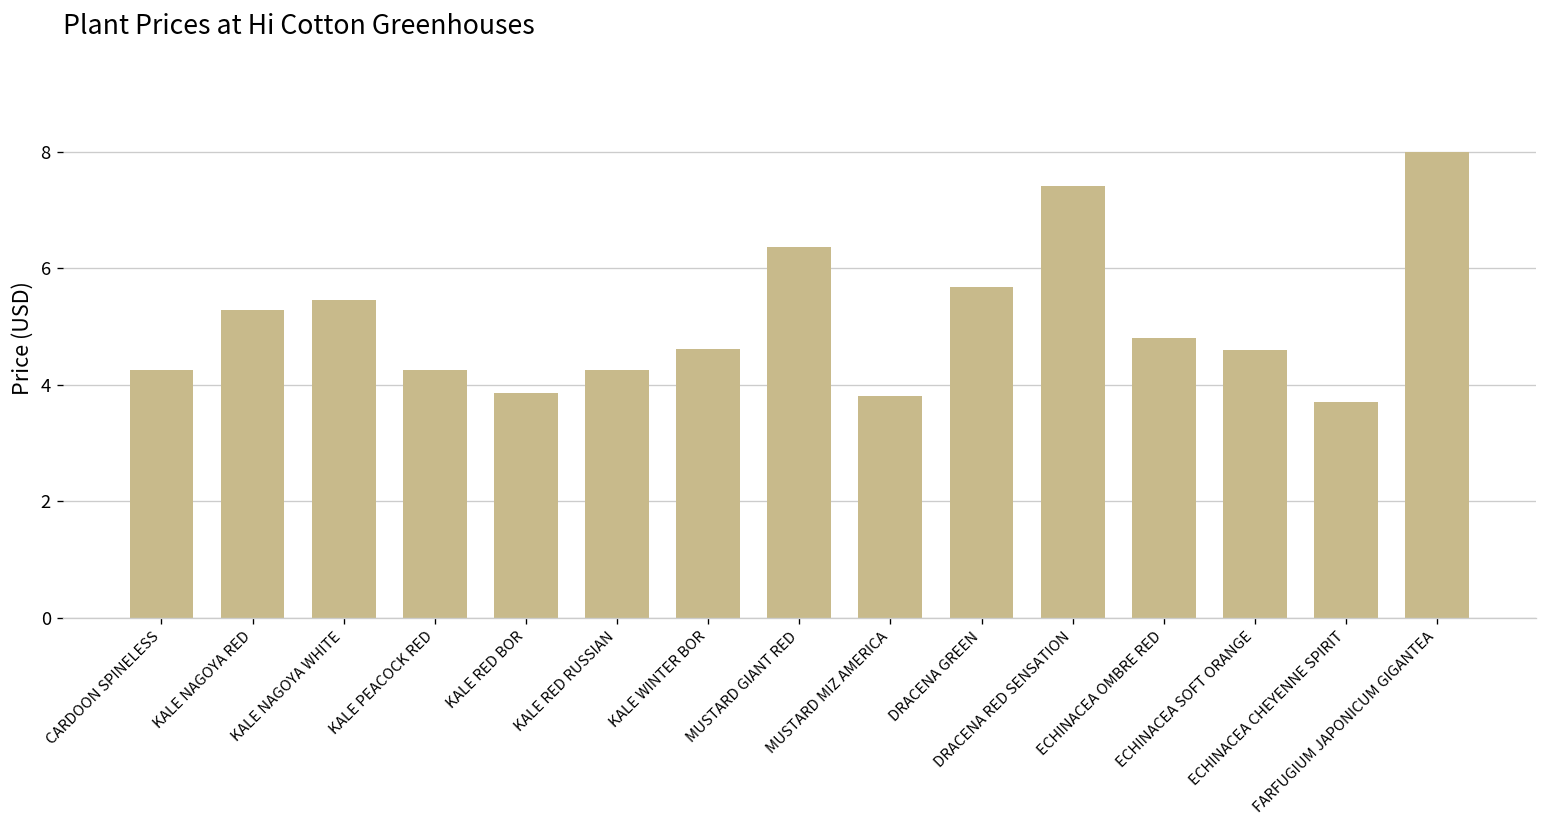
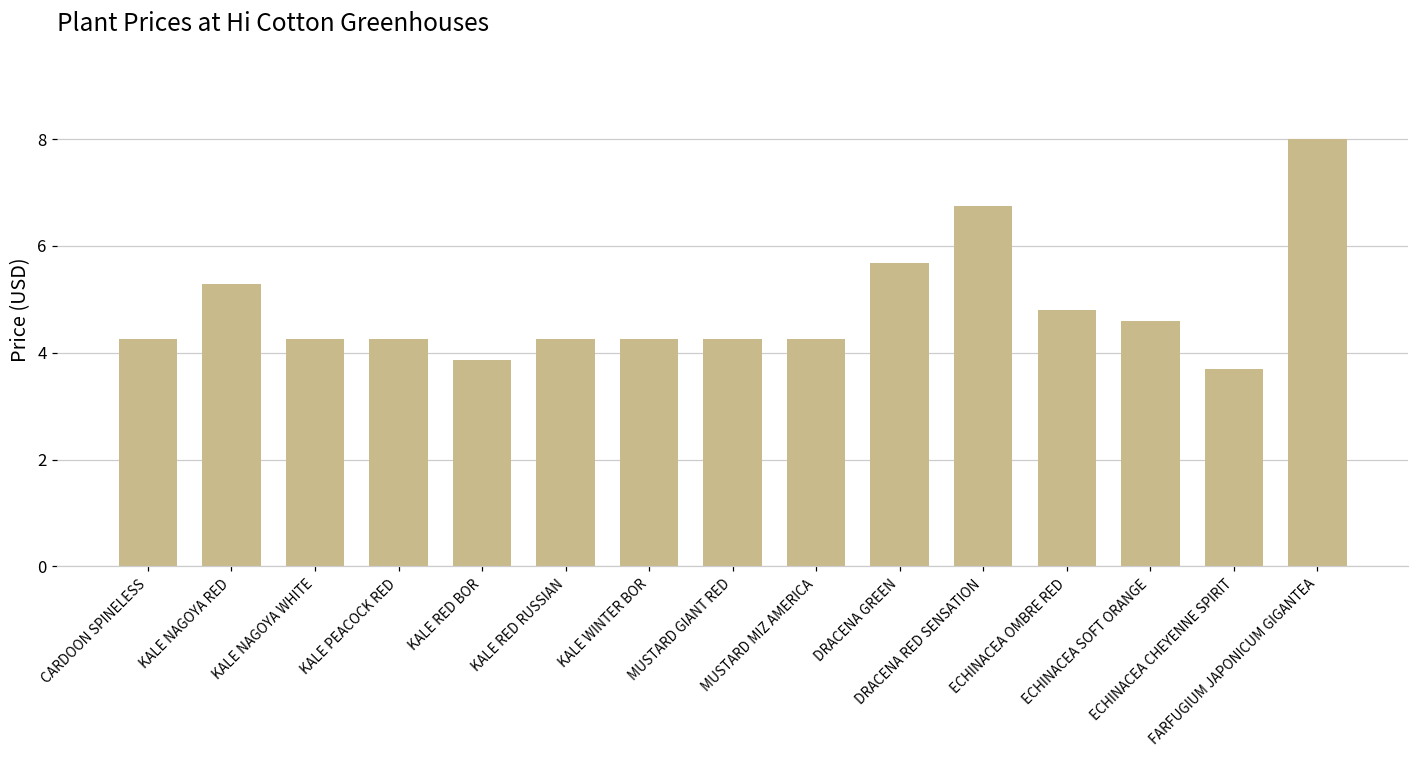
KALE NAGOYA WHITE: 5.5 -> 4.3
KALE WINTER BOR: 4.6 -> 4.3
MUSTARD GIANT RED: 6.4 -> 4.3
MUSTARD MIZ AMERICA: 3.8 -> 4.3
DRACENA RED SENSATION: 7.4 -> 6.8
